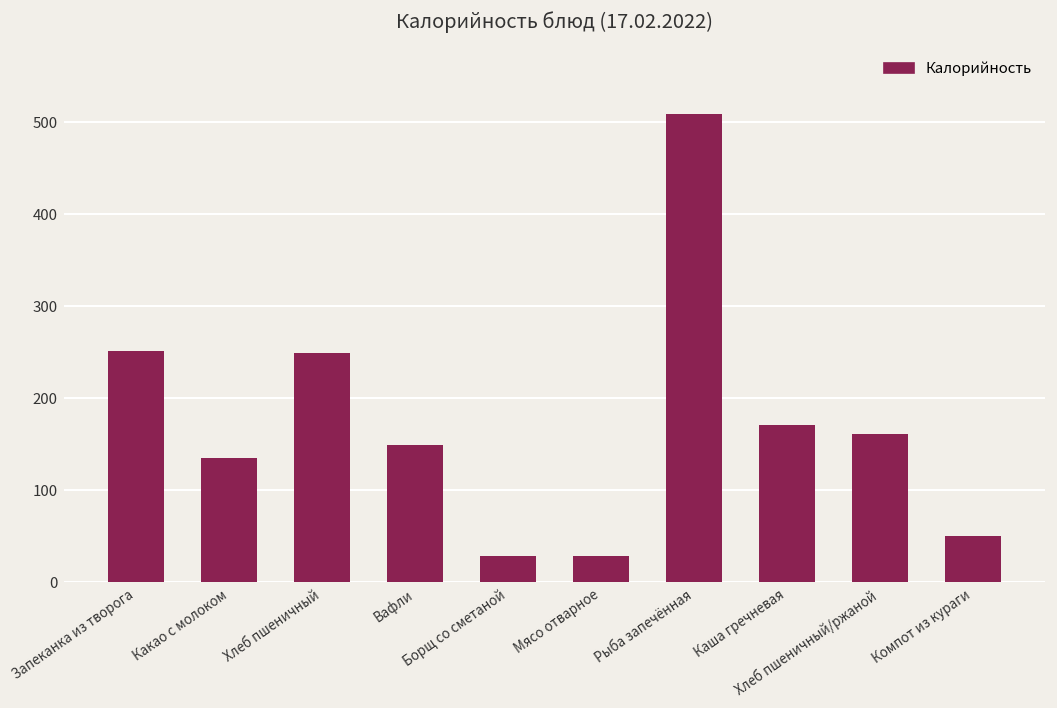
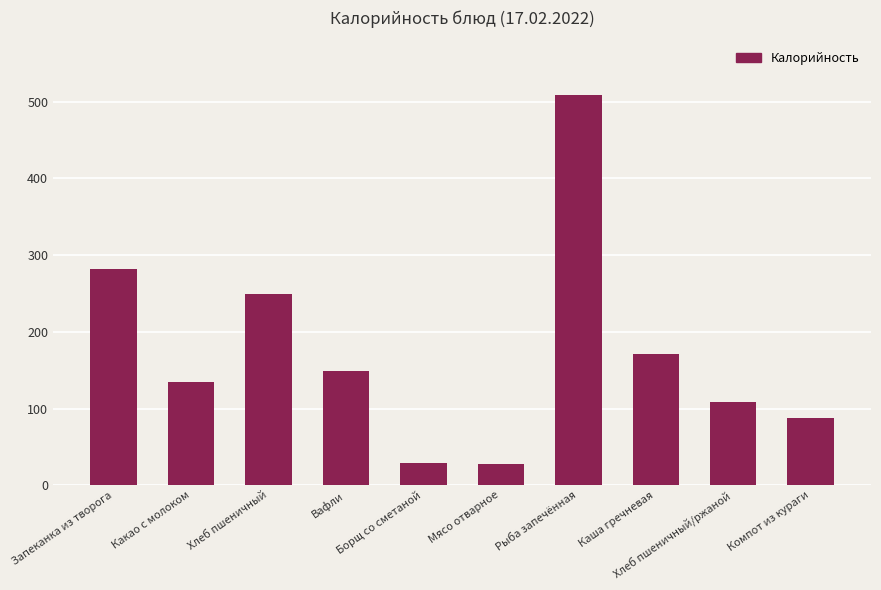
Запеканка из творога: 250 -> 280
Хлеб пшеничный/ржаной: 160 -> 110
Компот из кураги: 50 -> 90
